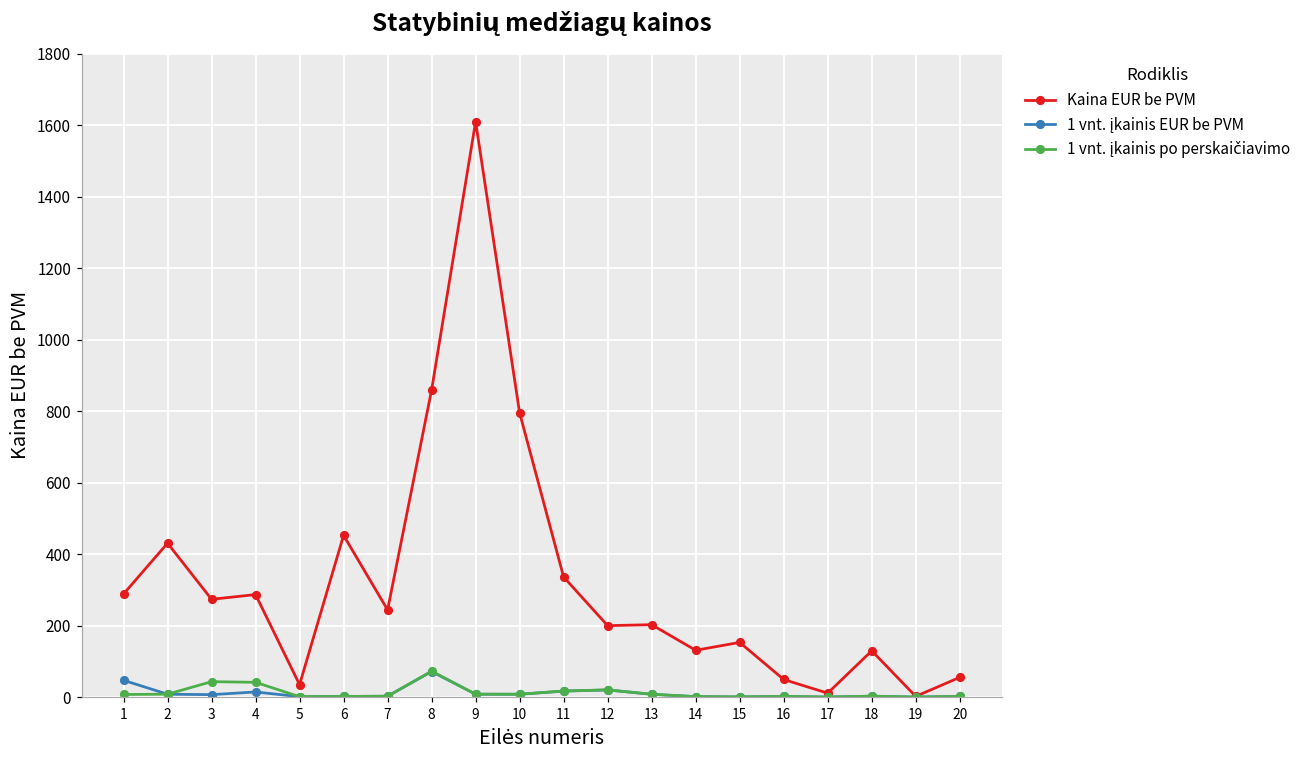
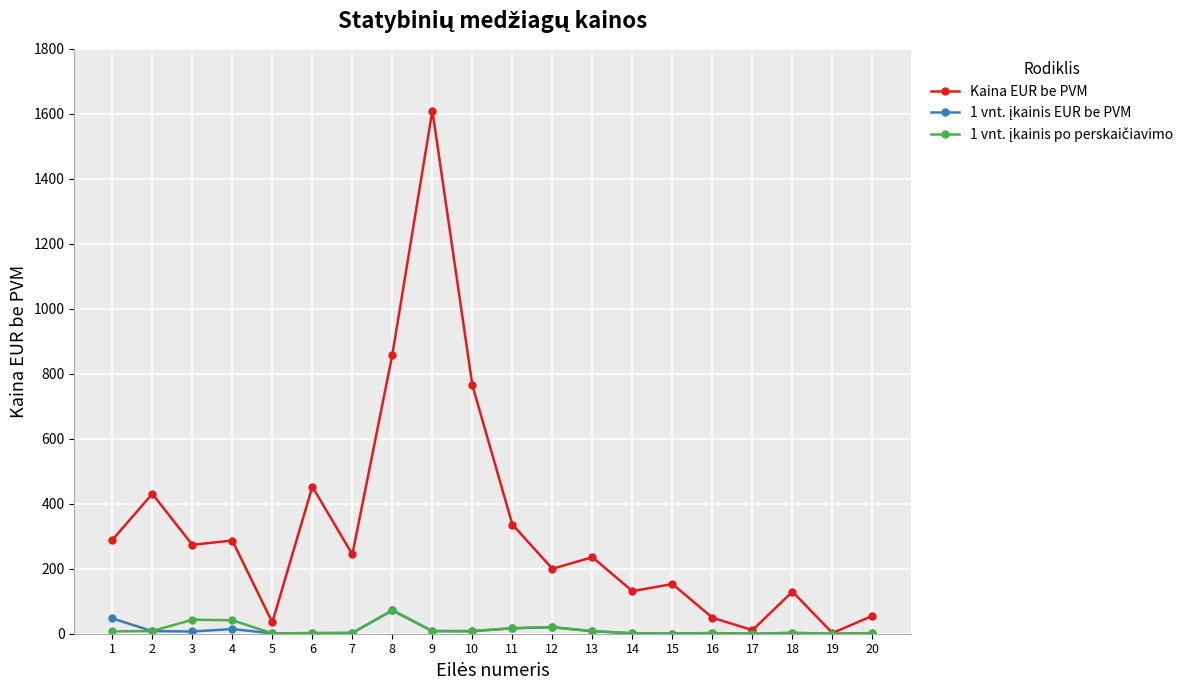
Kaina EUR be PVM, 10: 800 -> 760
Kaina EUR be PVM, 13: 200 -> 240
